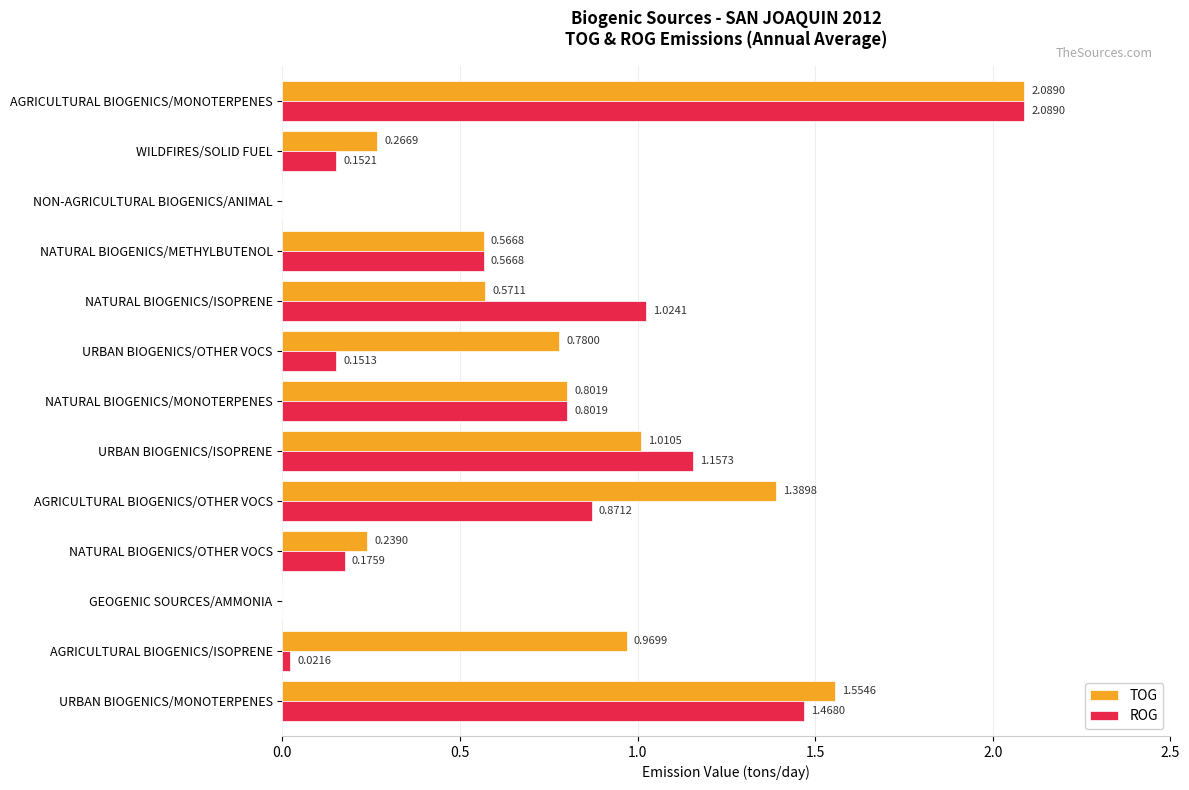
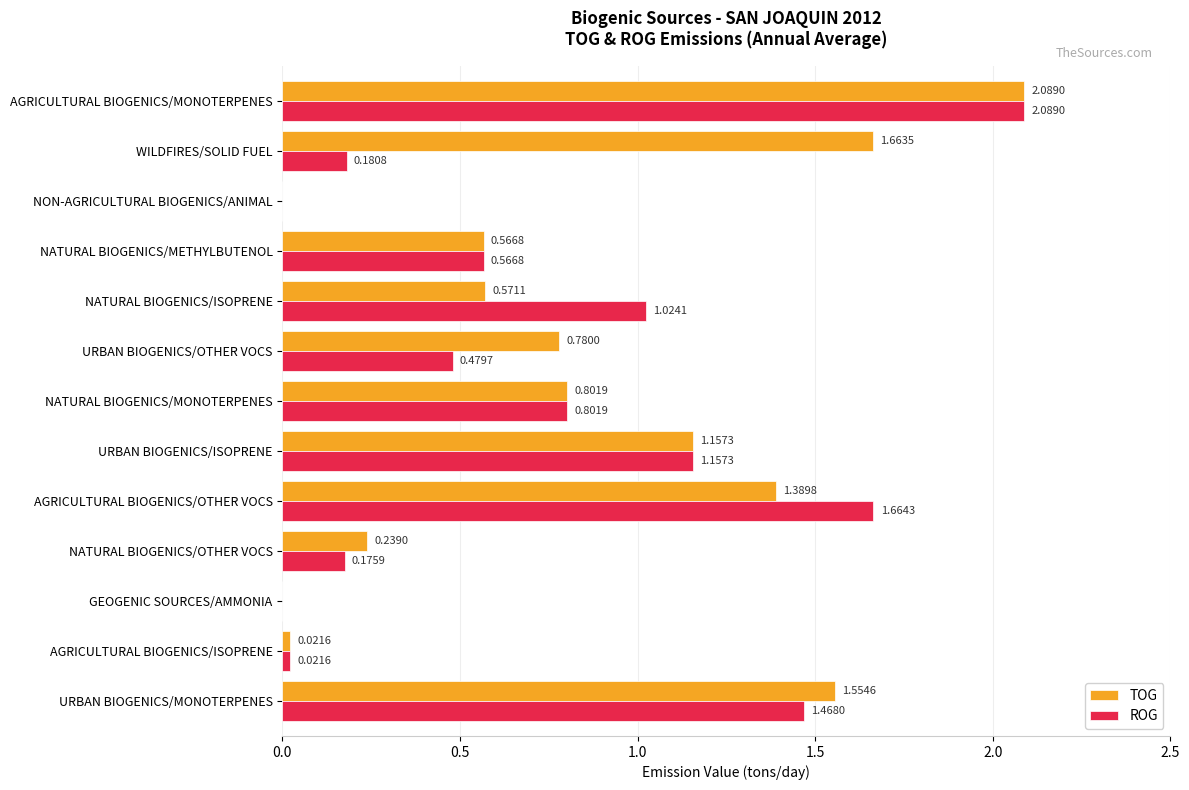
TOG, WILDFIRES/SOLID FUEL: 0.2669 -> 1.6635
ROG, WILDFIRES/SOLID FUEL: 0.1521 -> 0.1808
ROG, URBAN BIOGENICS/OTHER VOCS: 0.1513 -> 0.4797
TOG, URBAN BIOGENICS/ISOPRENE: 1.0105 -> 1.1573
ROG, AGRICULTURAL BIOGENICS/OTHER VOCS: 0.8712 -> 1.6643
TOG, AGRICULTURAL BIOGENICS/ISOPRENE: 0.9699 -> 0.0216
